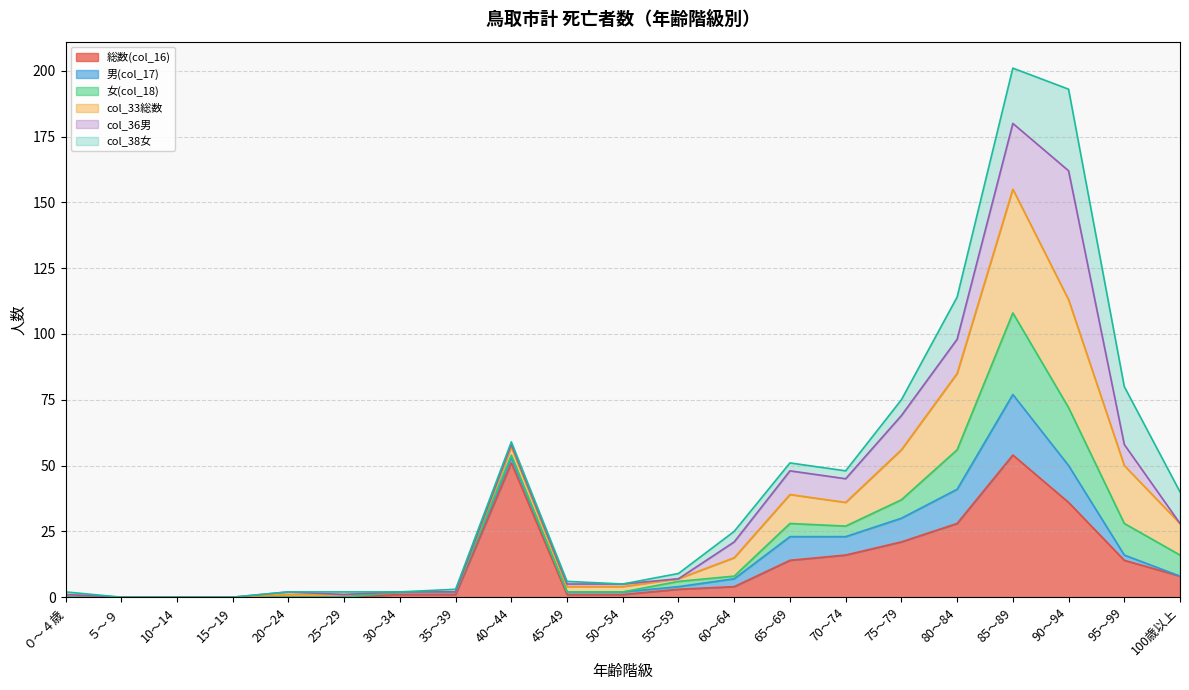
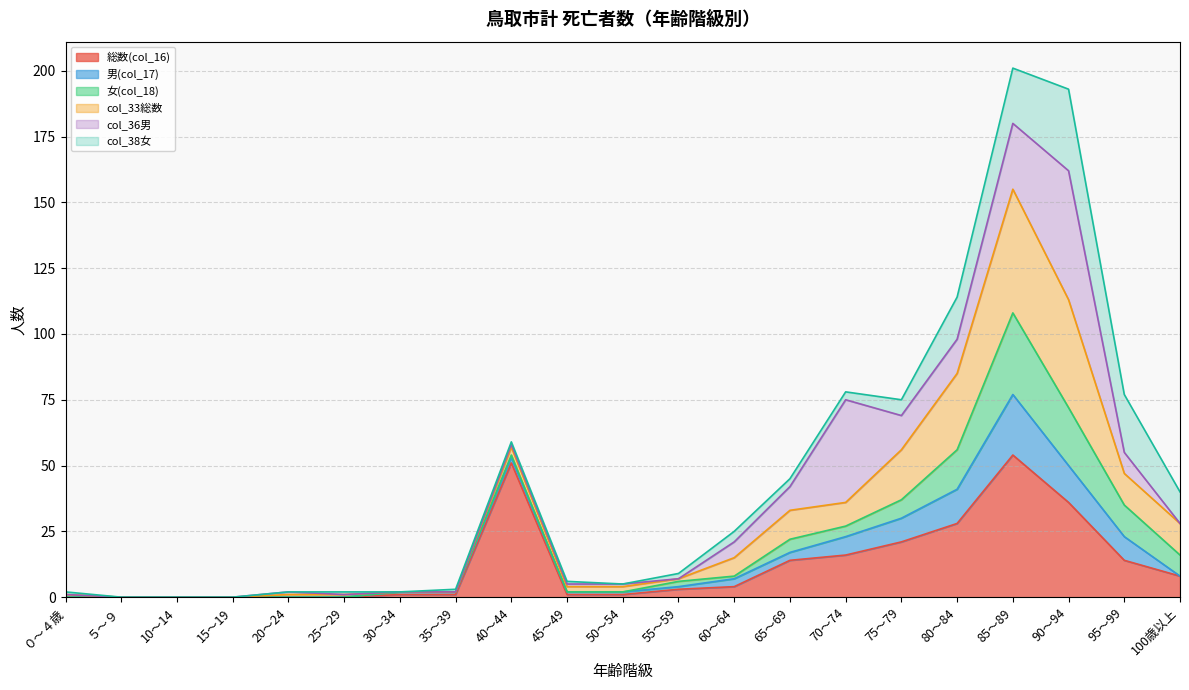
男(col_17), 65～69: 9 -> 3
col_36男, 70～74: 9 -> 39
男(col_17), 95～99: 2 -> 9
col_33総数, 95～99: 22 -> 12
